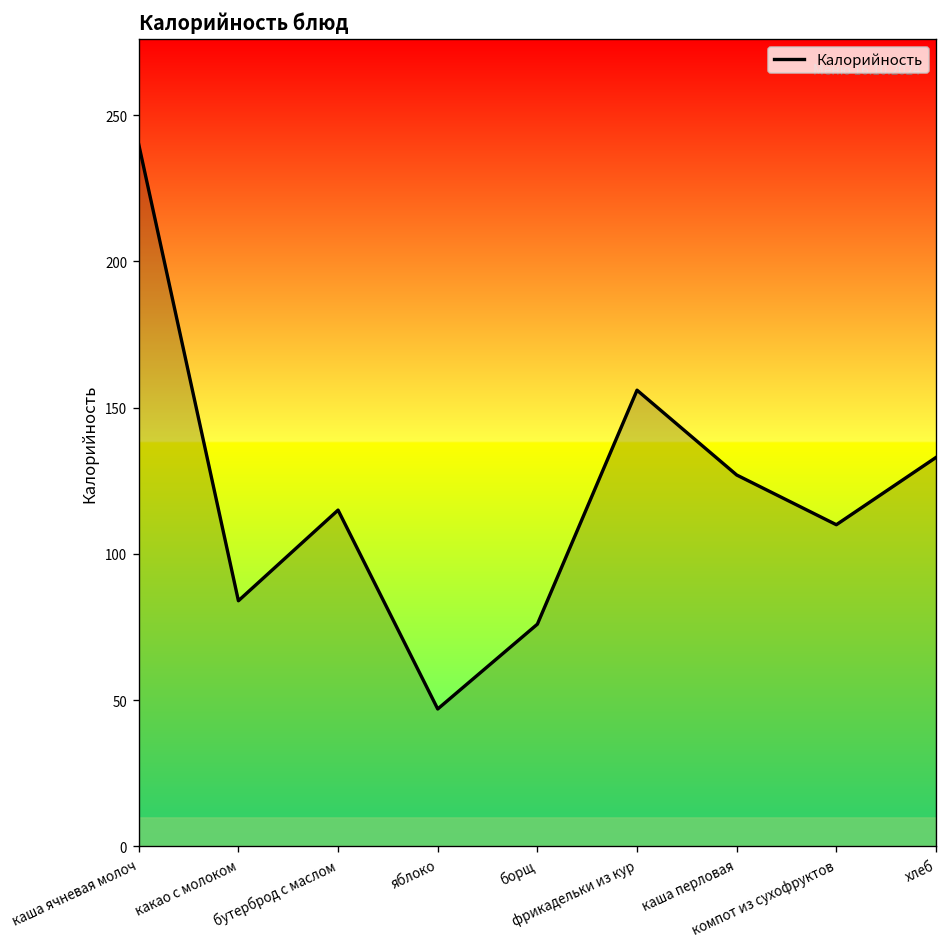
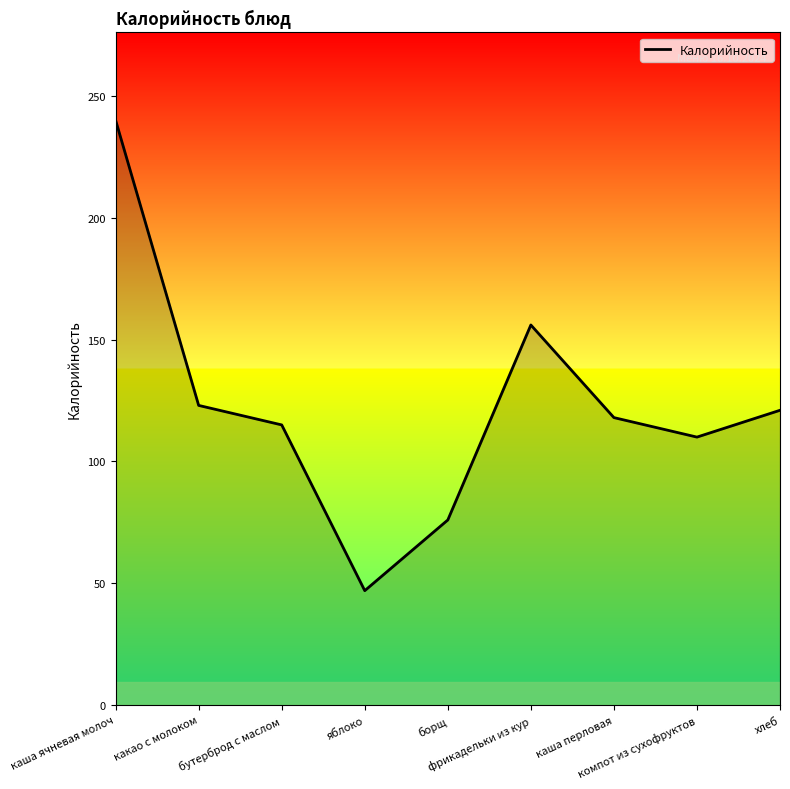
какао с молоком: 84 -> 123
каша перловая: 127 -> 118
хлеб: 133 -> 121
